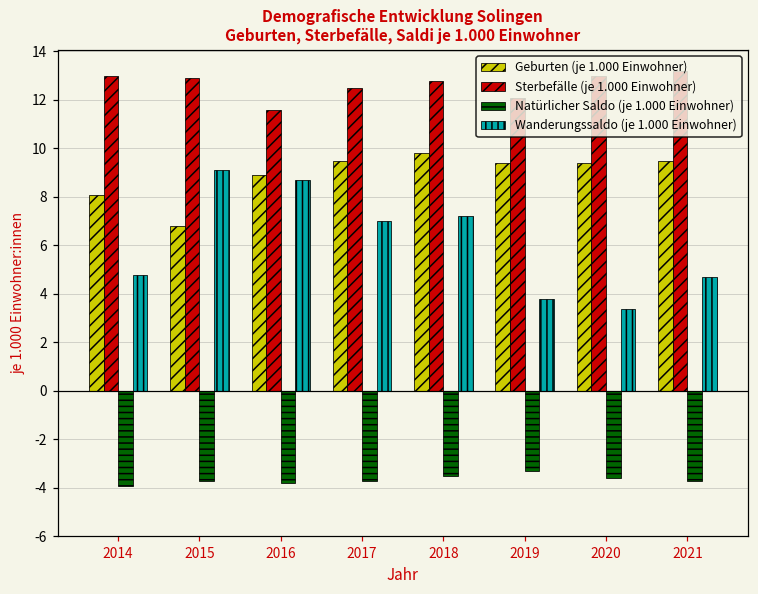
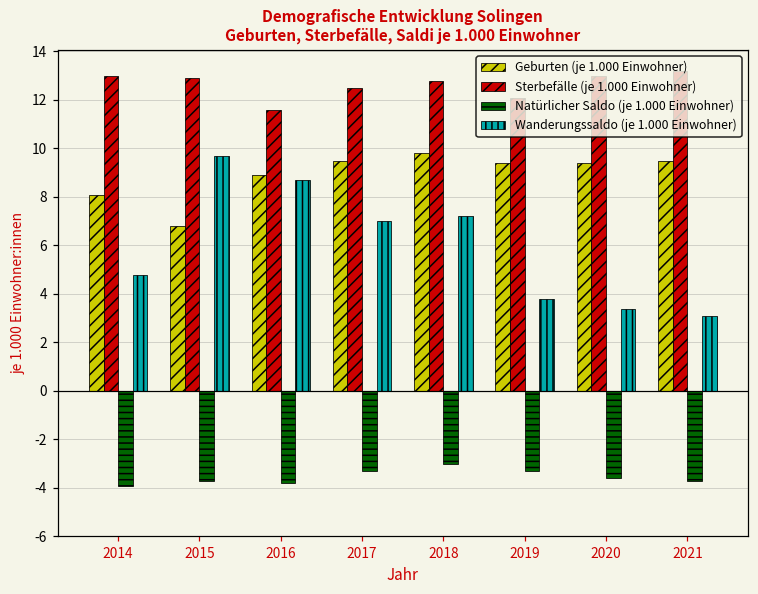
Wanderungssaldo (je 1.000 Einwohner), 2015: 9.1 -> 9.7
Natürlicher Saldo (je 1.000 Einwohner), 2017: -3.7 -> -3.3
Natürlicher Saldo (je 1.000 Einwohner), 2018: -3.5 -> -3.0
Wanderungssaldo (je 1.000 Einwohner), 2021: 4.7 -> 3.1
